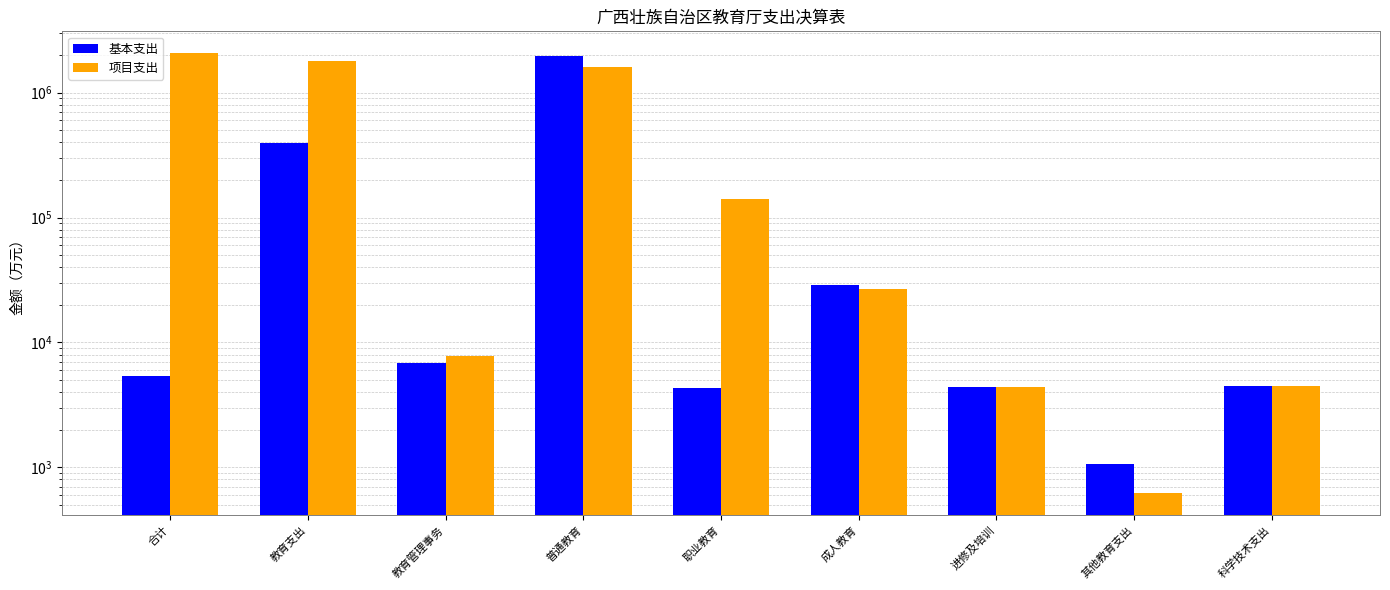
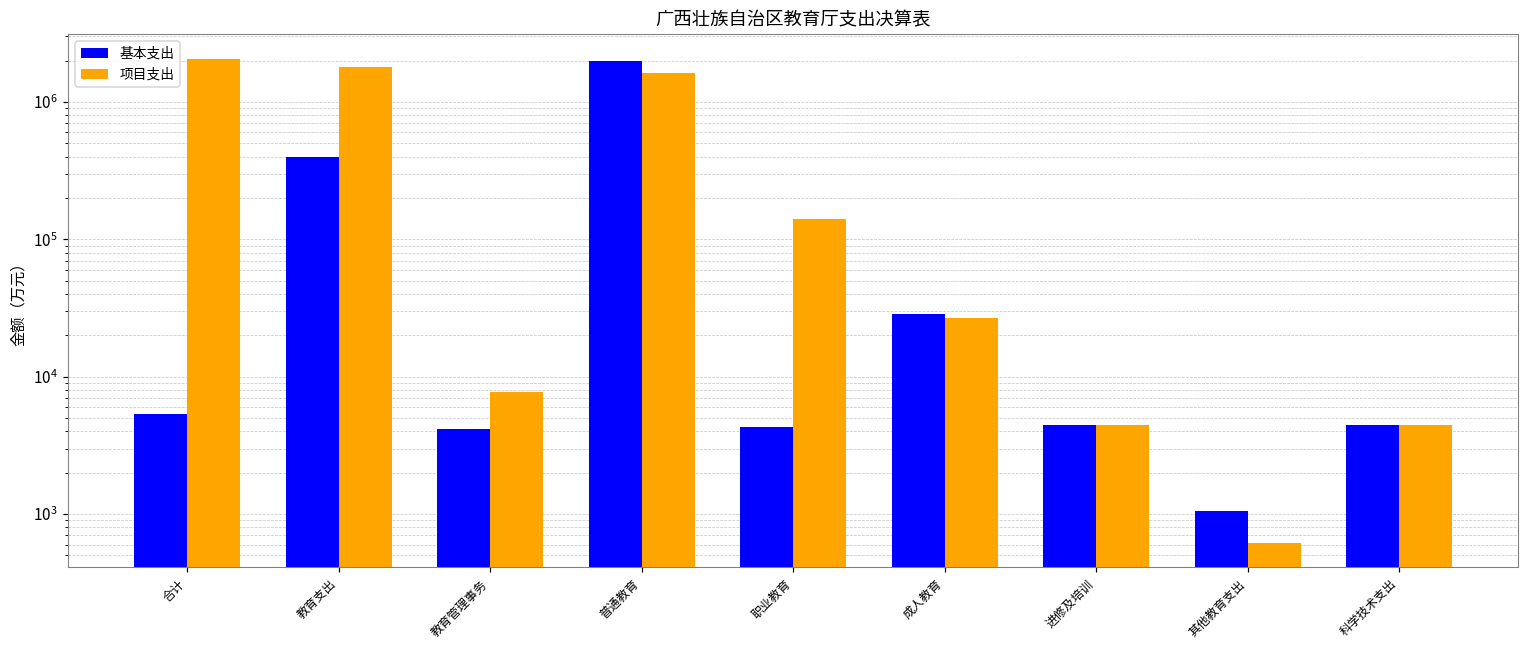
基本支出, 教育管理事务: 7000 -> 4100
